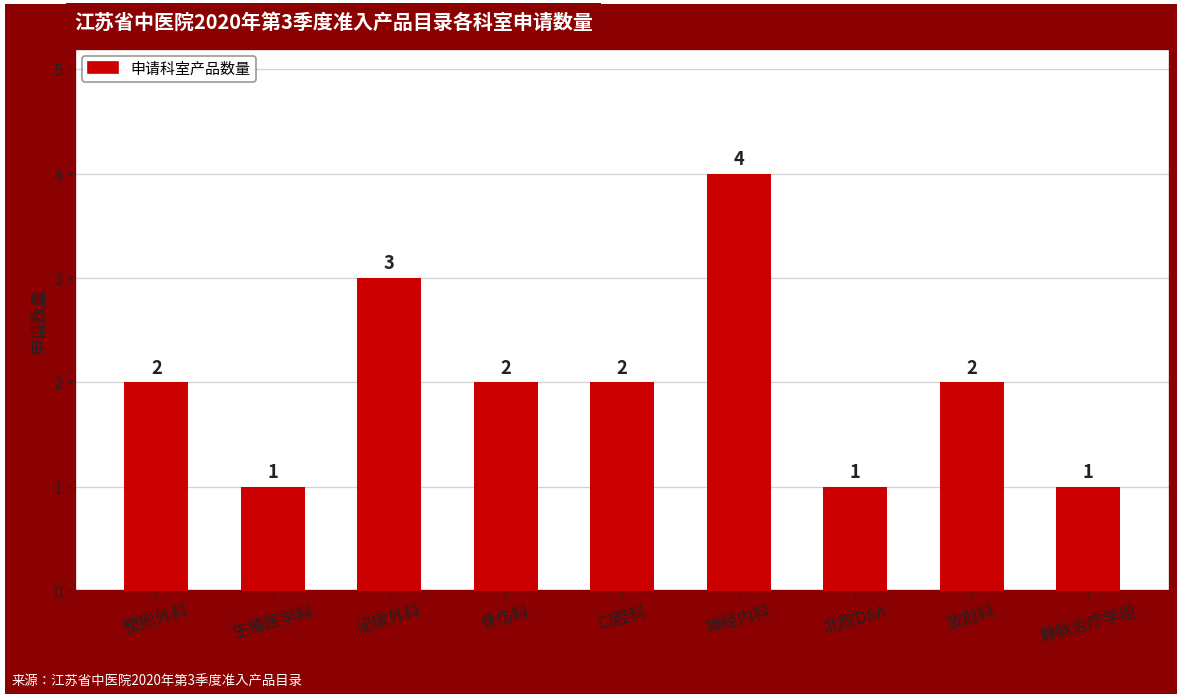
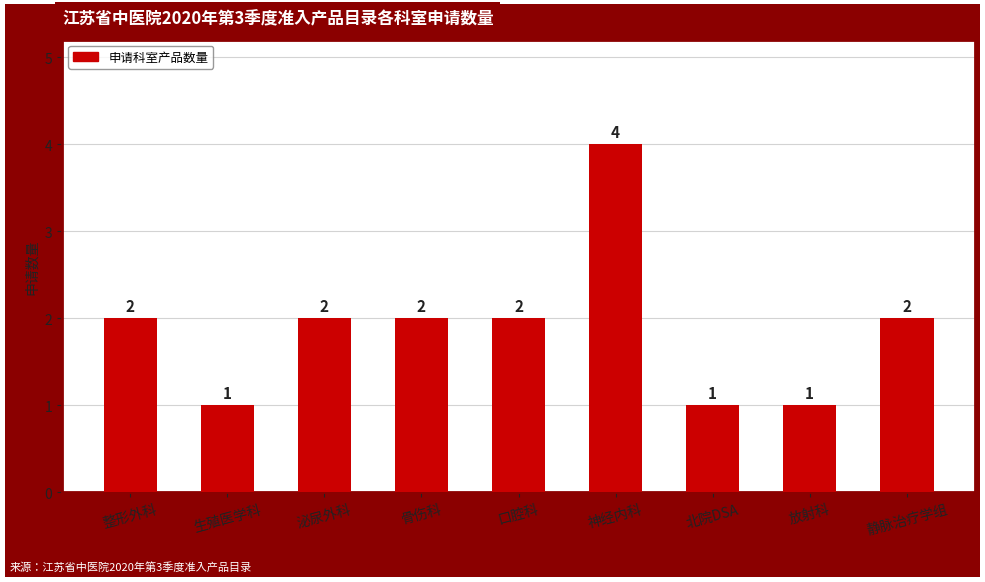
泌尿外科: 3 -> 2
放射科: 2 -> 1
静脉治疗学组: 1 -> 2
